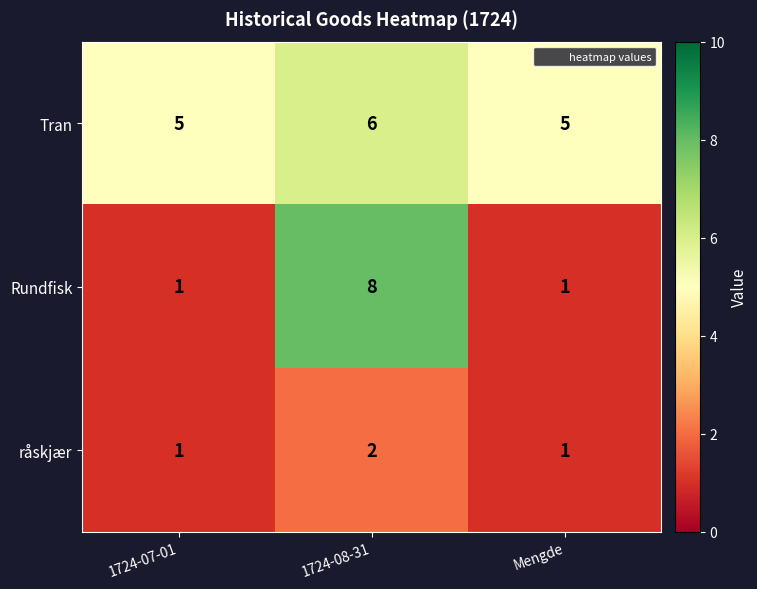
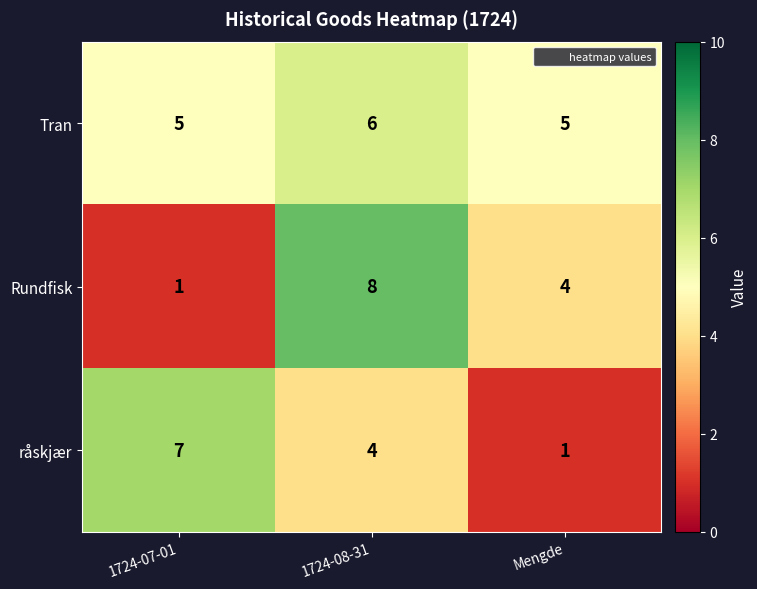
Rundfisk, Mengde: 1 -> 4
råskjær, 1724-07-01: 1 -> 7
råskjær, 1724-08-31: 2 -> 4
